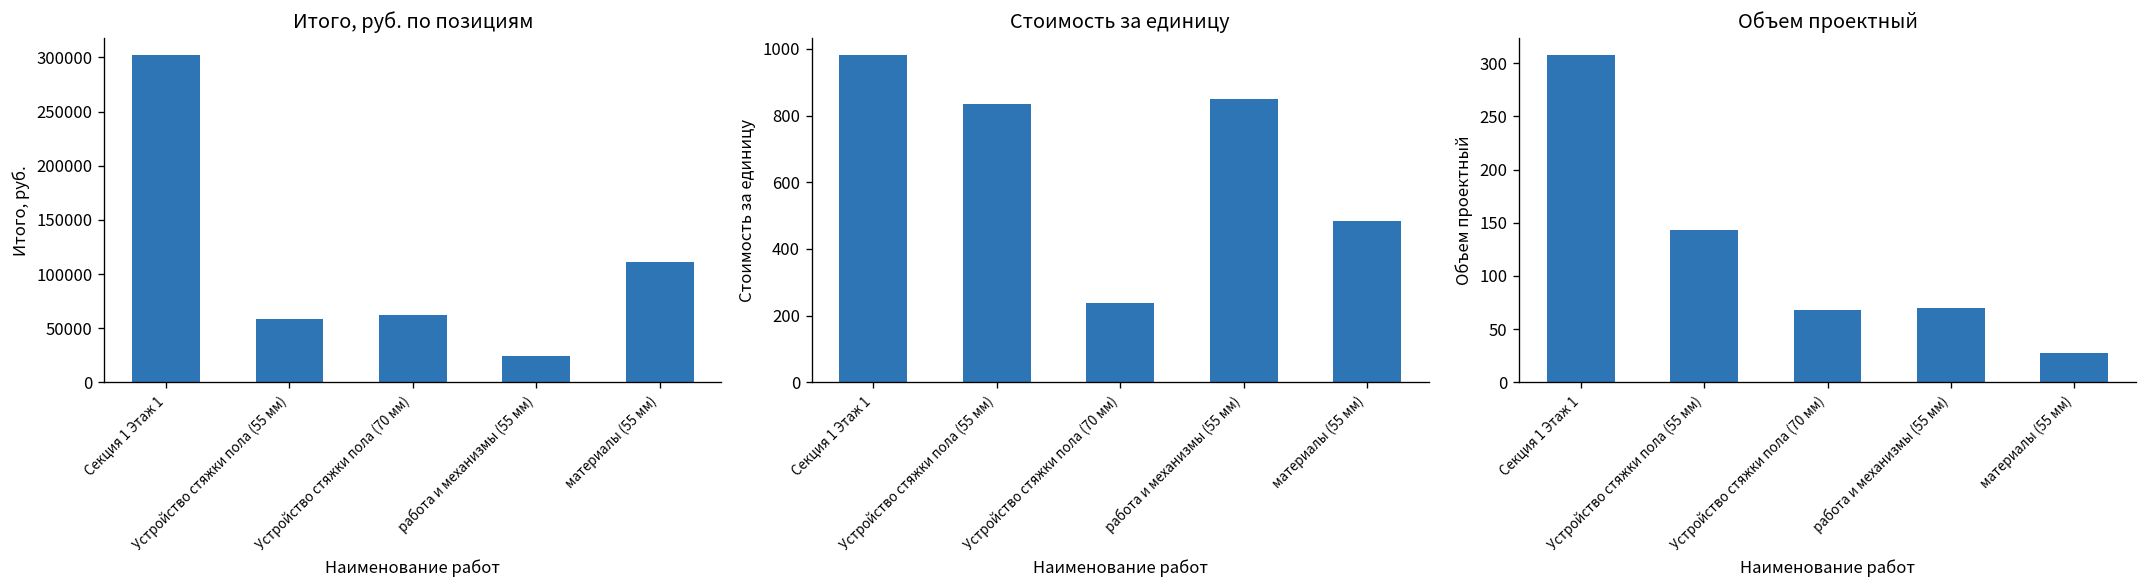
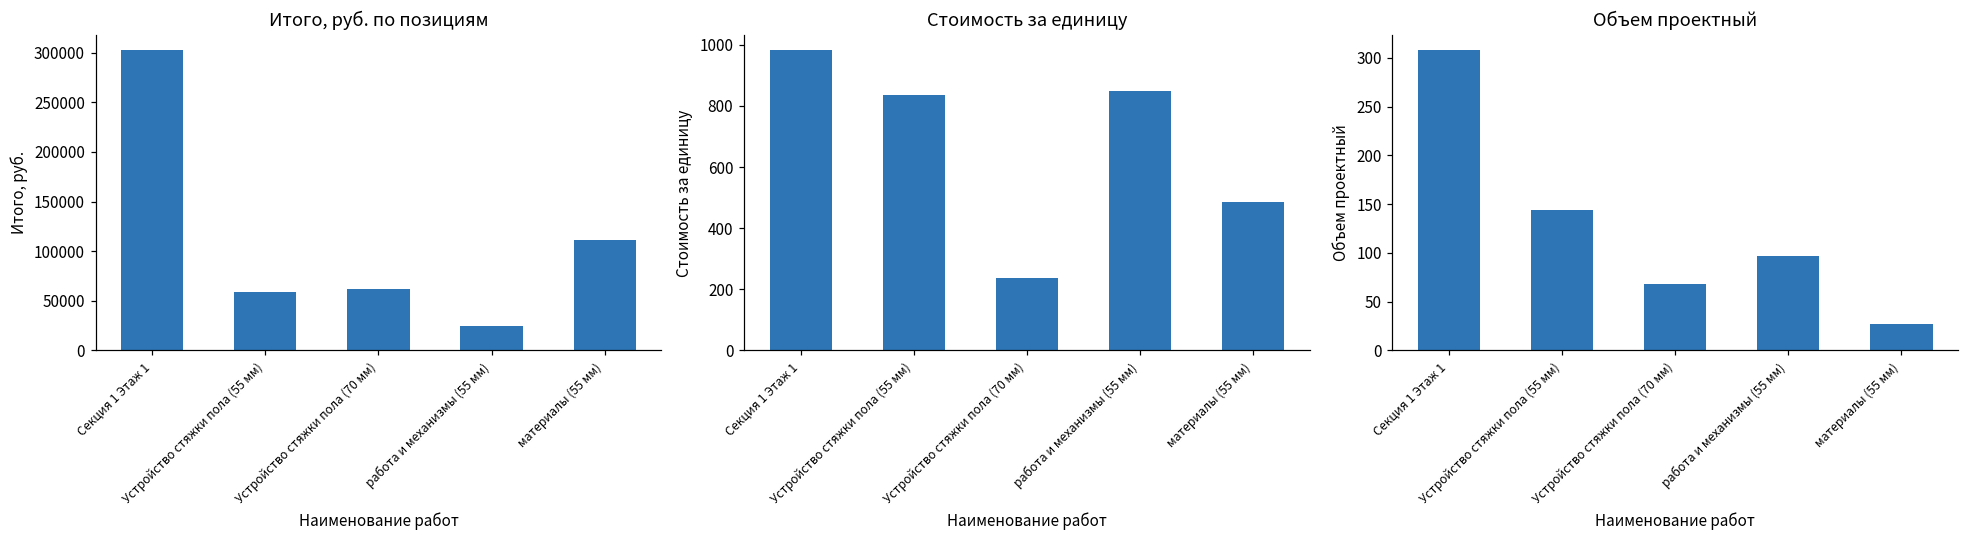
Объем проектный, работа и механизмы (55 мм): 70 -> 100
